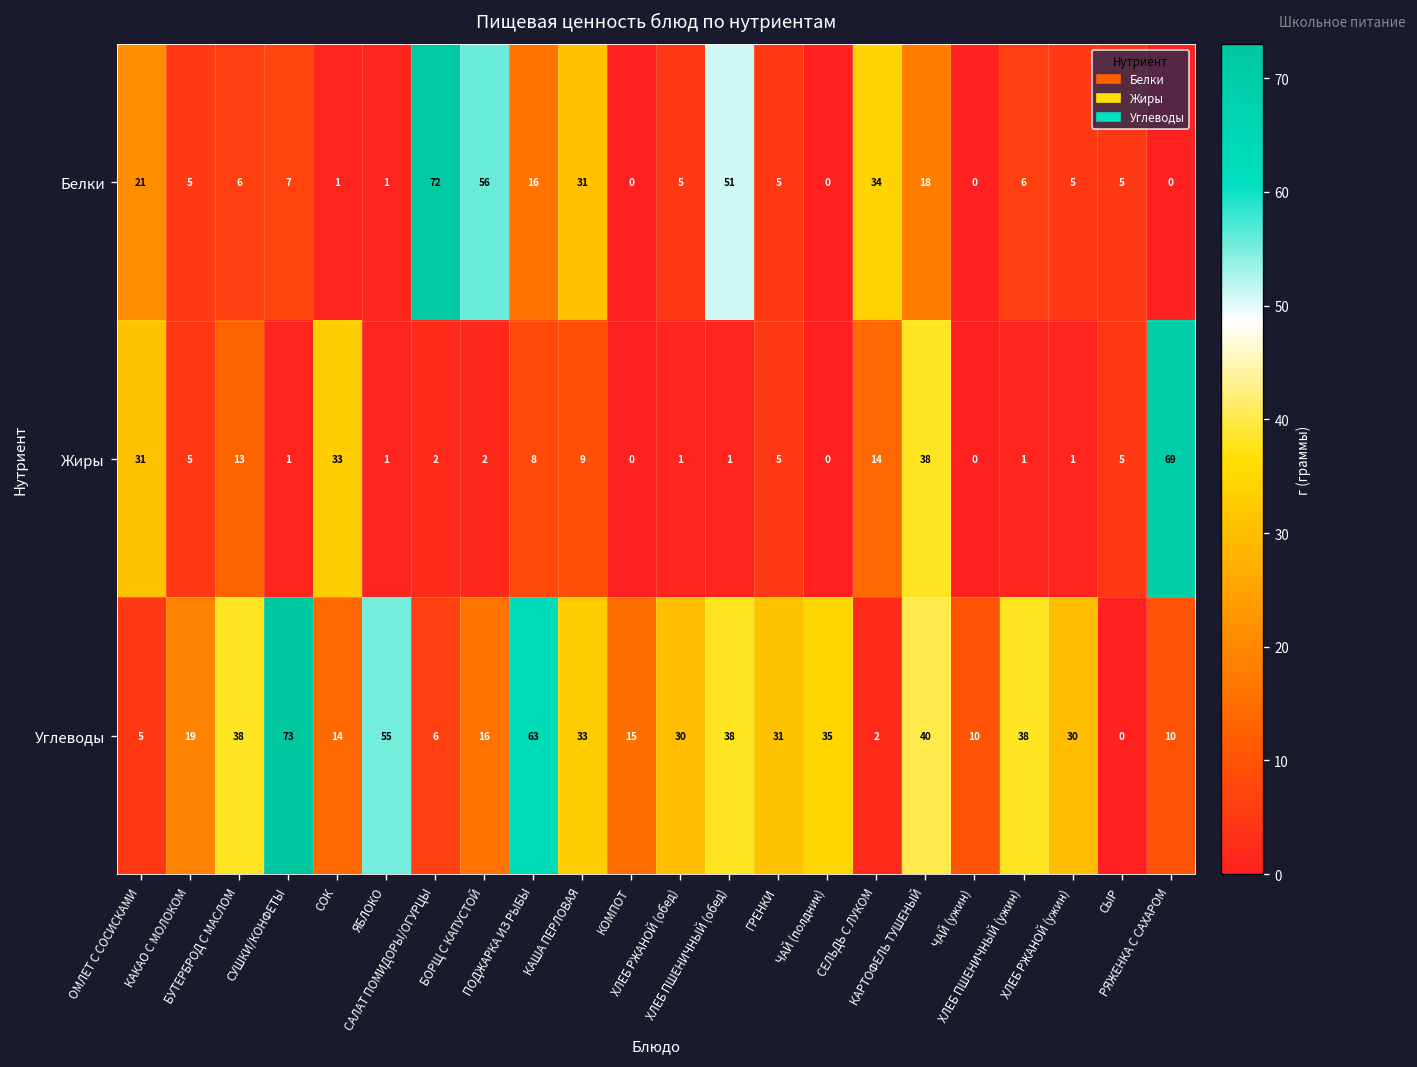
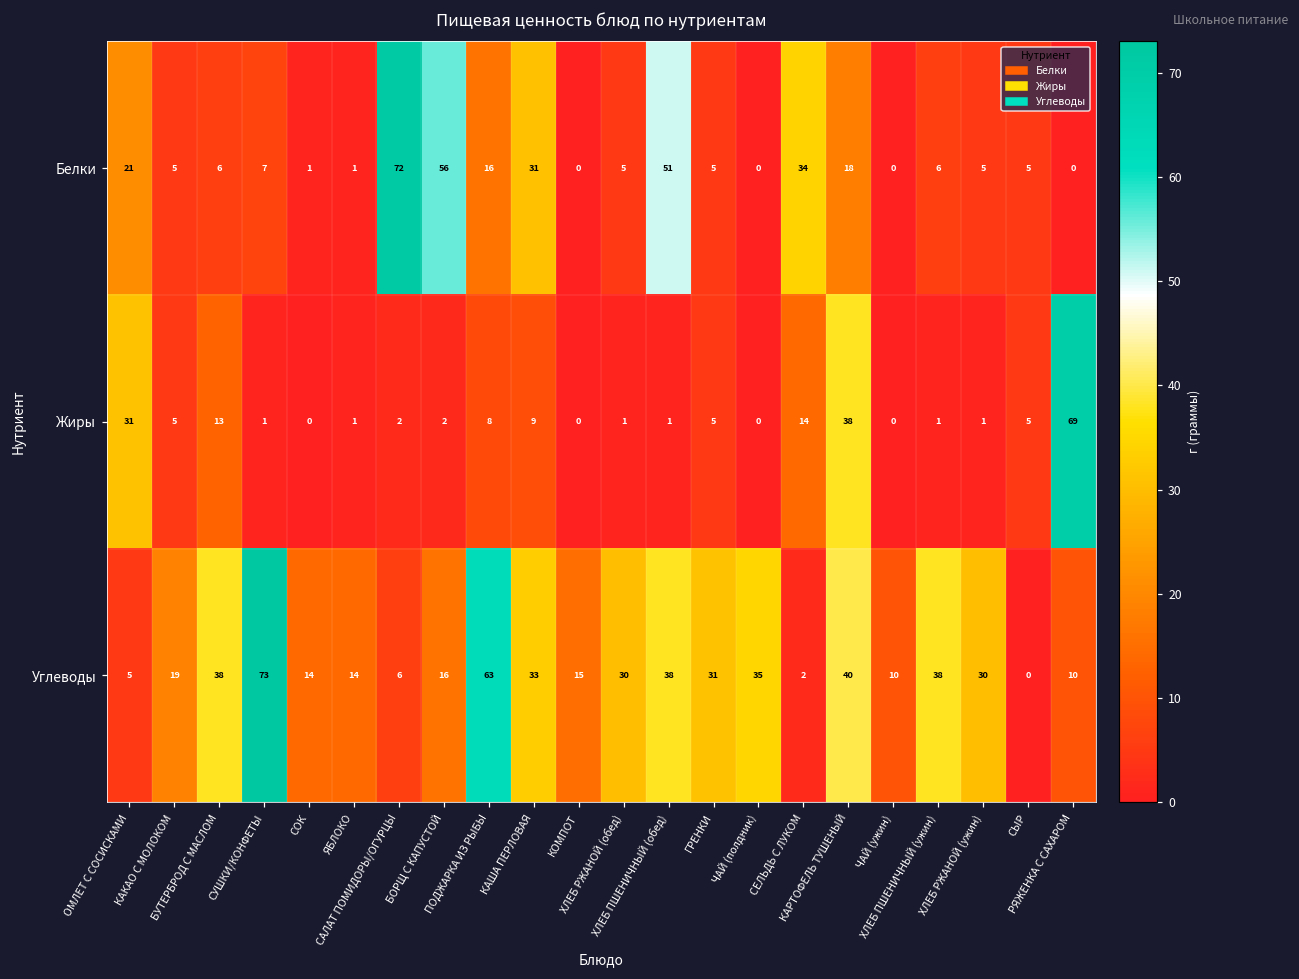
Жиры, СОК: 33 -> 0
Углеводы, ЯБЛОКО: 55 -> 14
